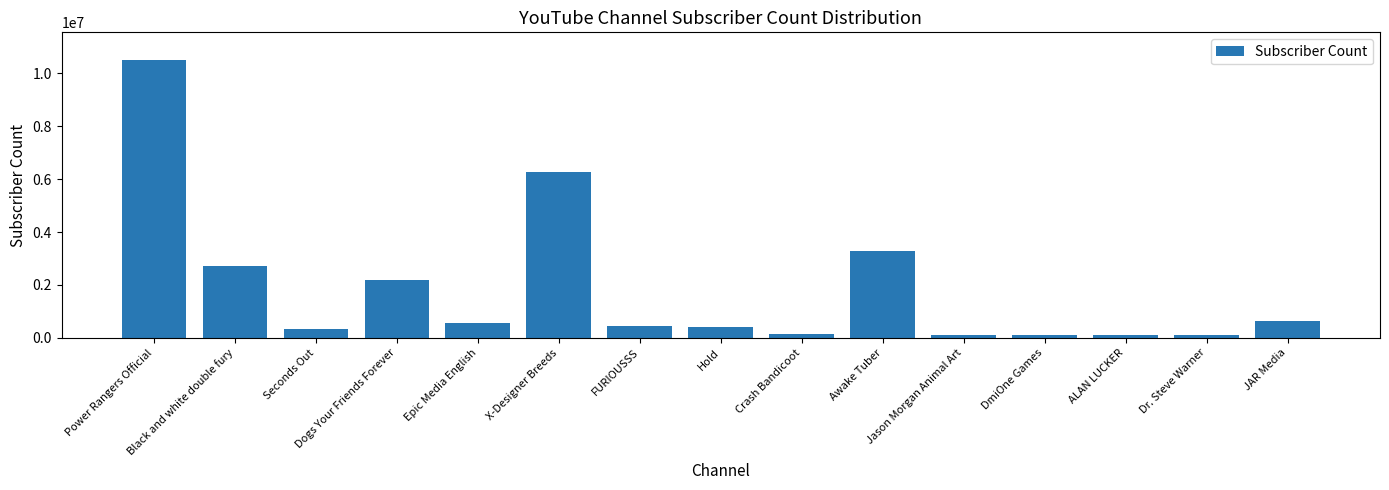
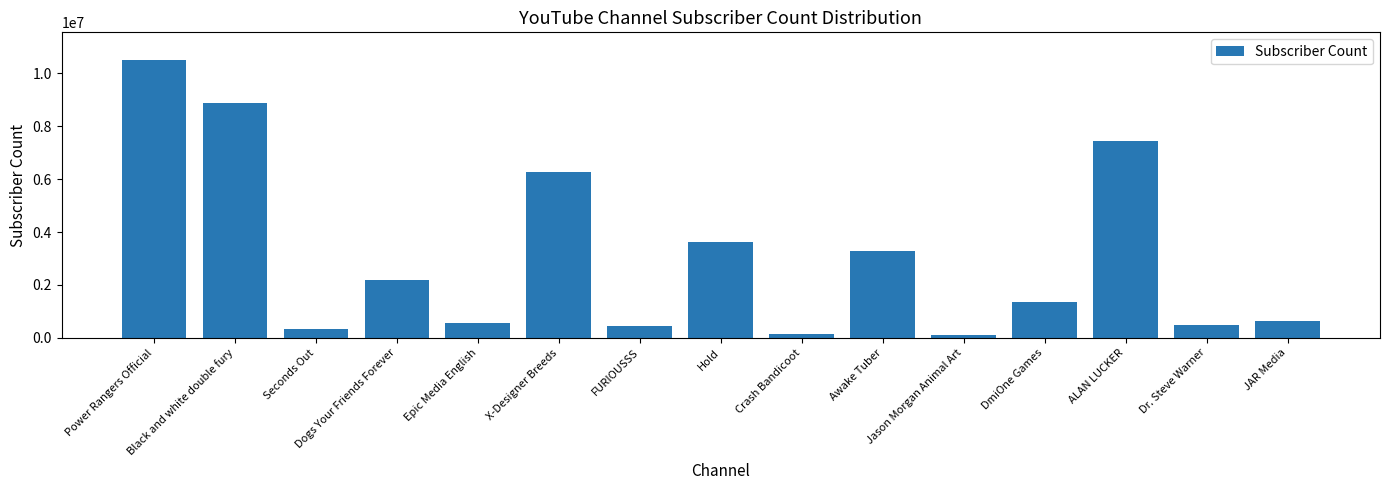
Black and white double fury: 2700000 -> 8900000
Hold: 400000 -> 3600000
DmiOne Games: 100000 -> 1400000
ALAN LUCKER: 100000 -> 7400000
Dr. Steve Warner: 100000 -> 500000
